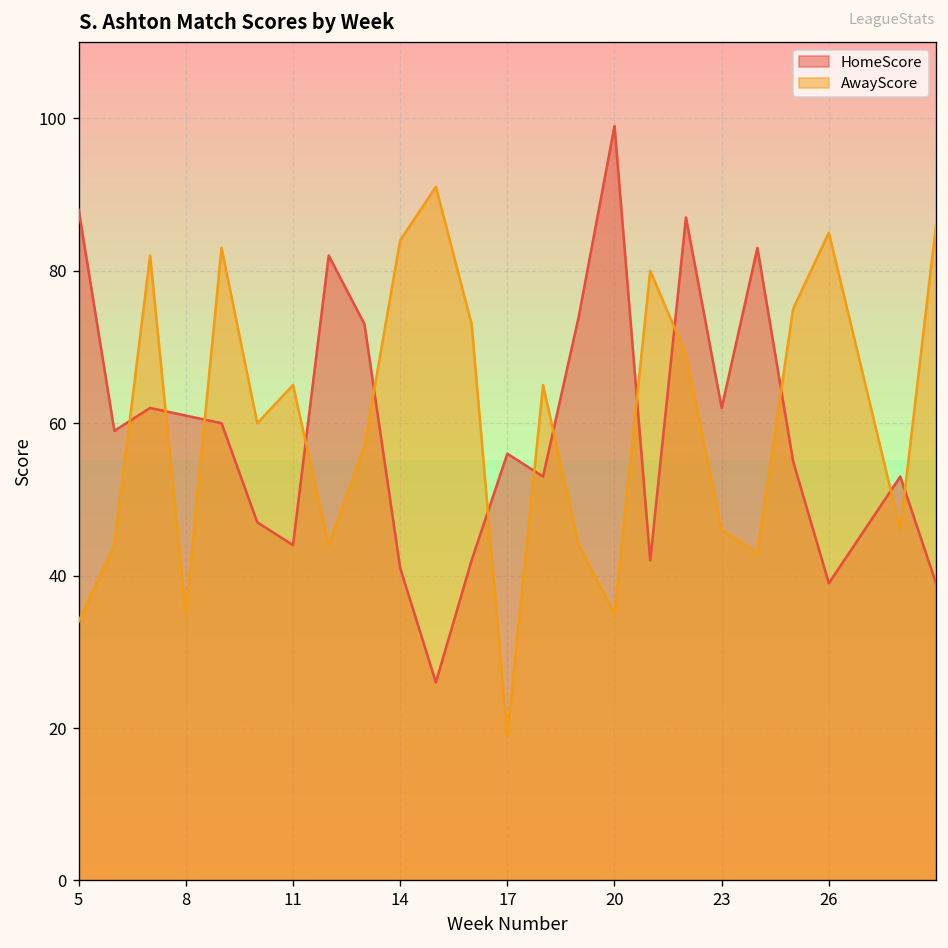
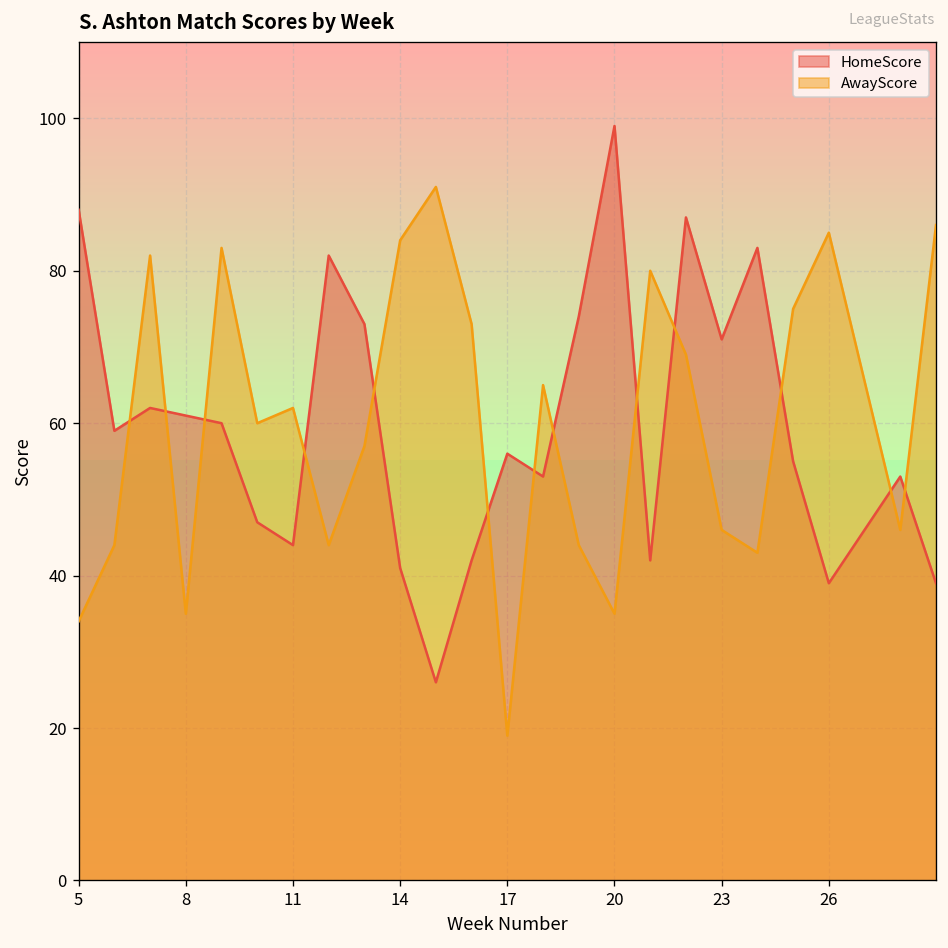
AwayScore, 11: 65 -> 62
HomeScore, 23: 62 -> 71
